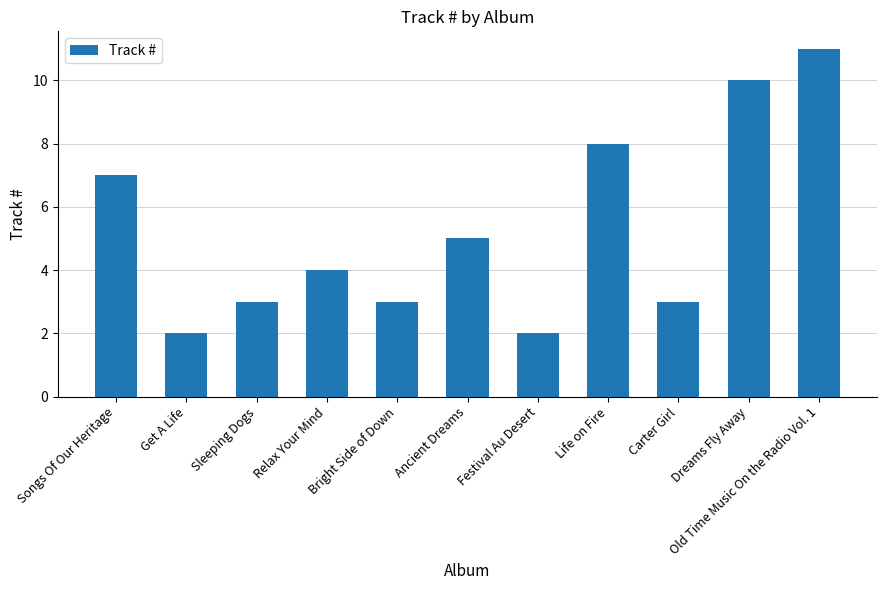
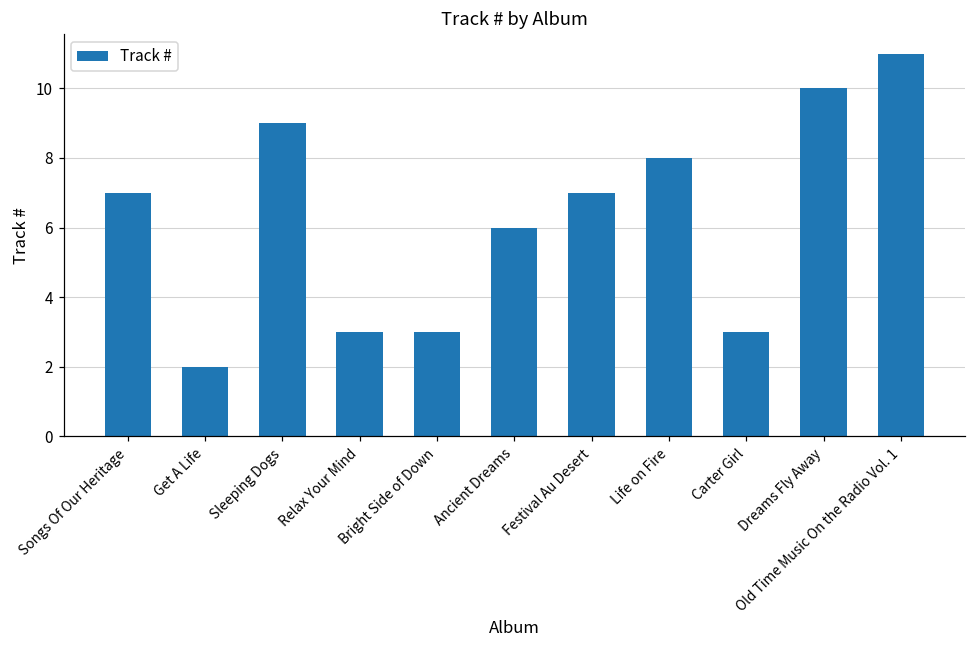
Sleeping Dogs: 3 -> 9
Relax Your Mind: 4 -> 3
Ancient Dreams: 5 -> 6
Festival Au Desert: 2 -> 7
